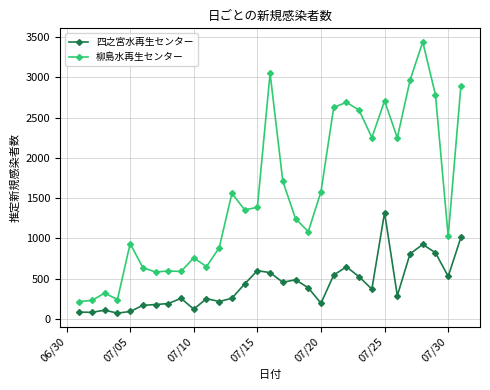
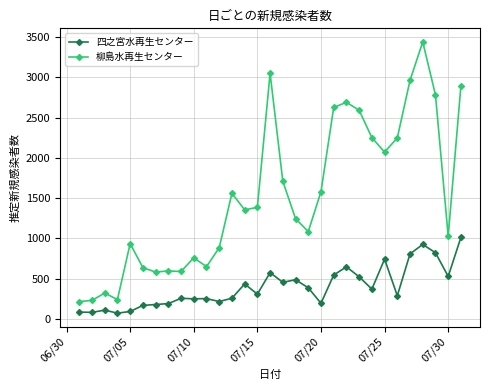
四之宮水再生センター, 07/10: 100 -> 200
四之宮水再生センター, 07/15: 600 -> 300
四之宮水再生センター, 07/25: 1300 -> 700
柳島水再生センター, 07/25: 2700 -> 2100
